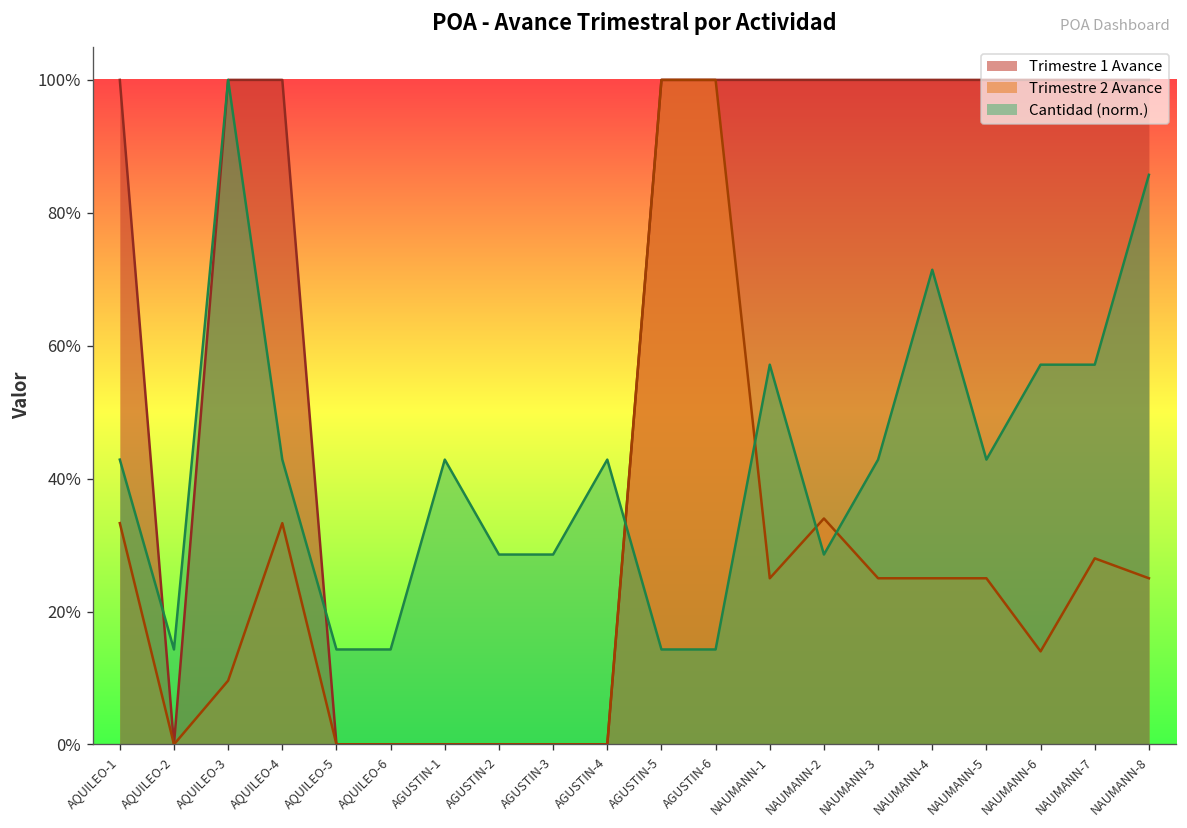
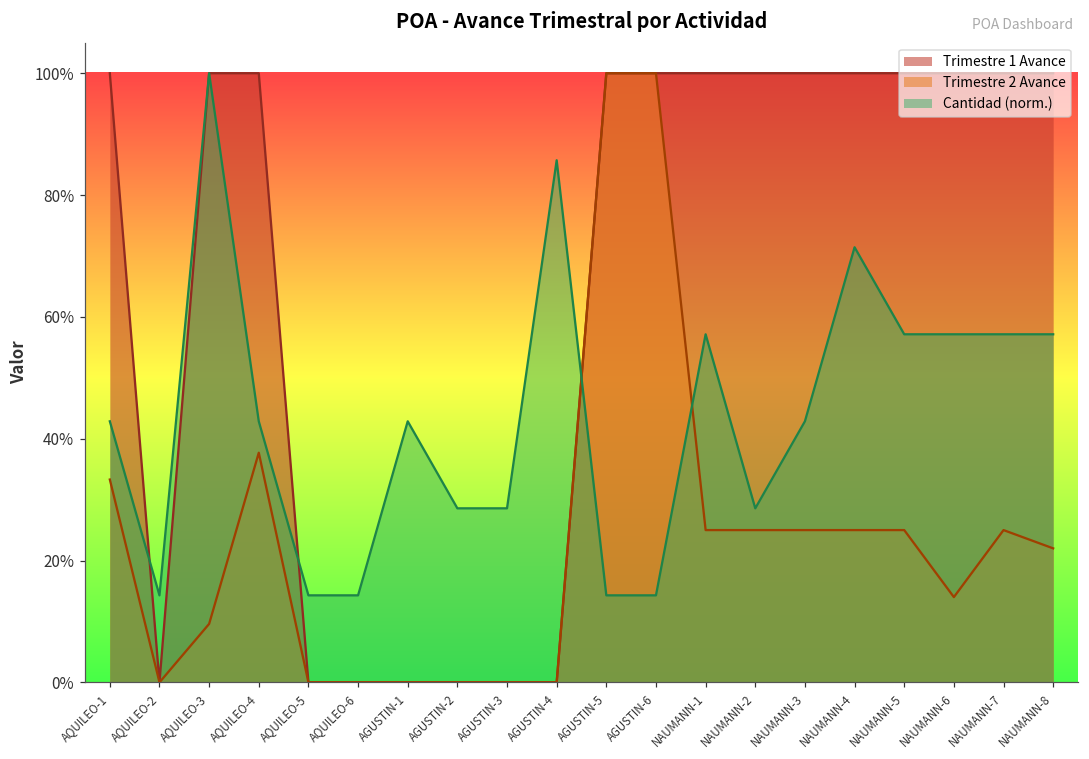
Trimestre 2 Avance, AQUILEO-4: 33% -> 38%
Cantidad (norm.), AGUSTIN-4: 43% -> 86%
Trimestre 2 Avance, NAUMANN-2: 34% -> 25%
Cantidad (norm.), NAUMANN-5: 43% -> 57%
Trimestre 2 Avance, NAUMANN-7: 28% -> 25%
Trimestre 2 Avance, NAUMANN-8: 25% -> 22%
Cantidad (norm.), NAUMANN-8: 86% -> 57%
